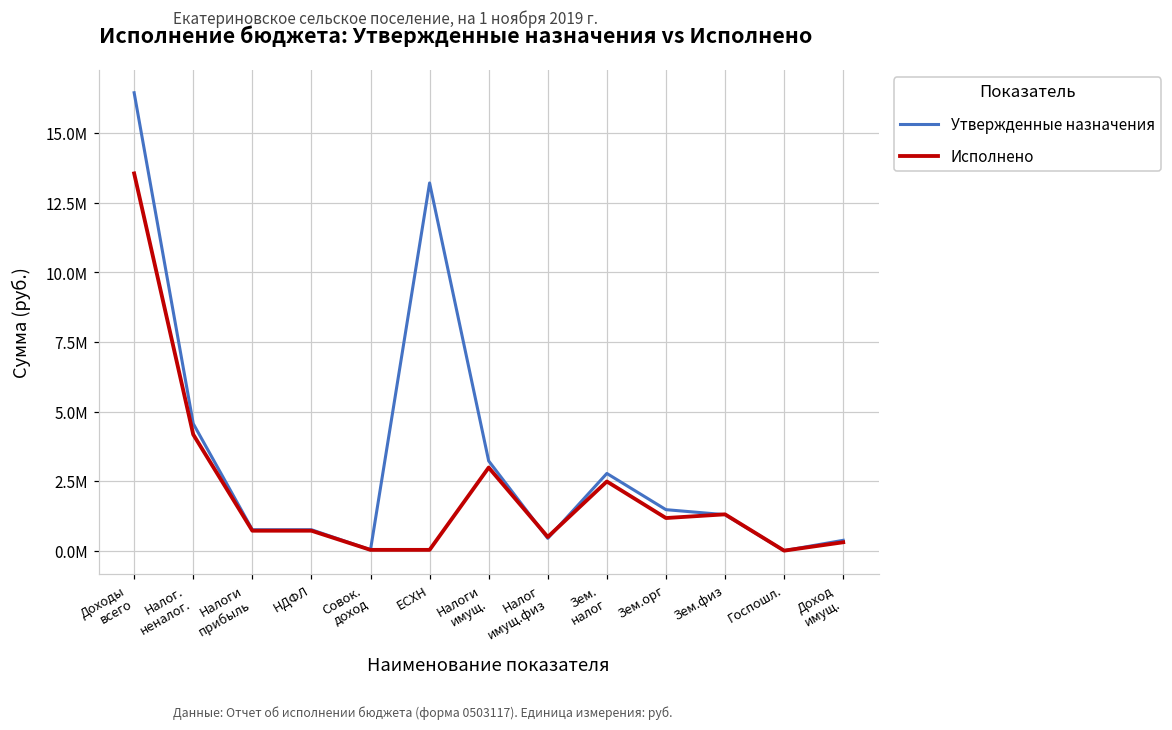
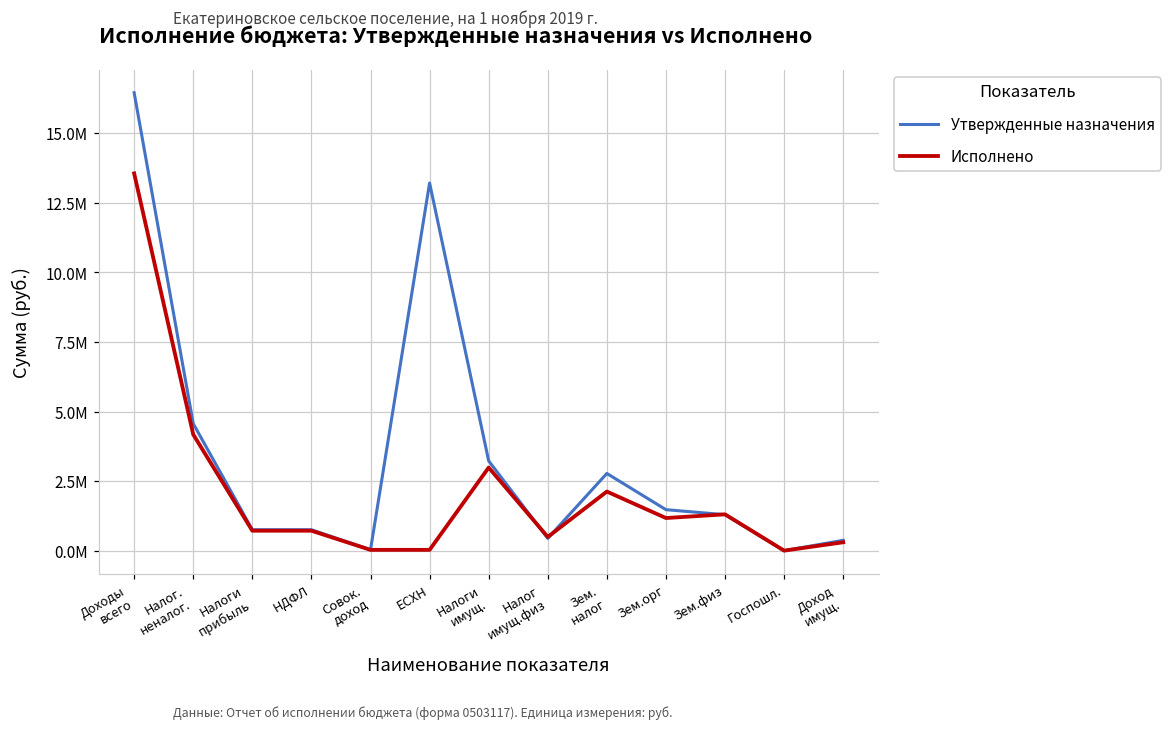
Исполнено, Зем. налог: 2500000 -> 2100000
